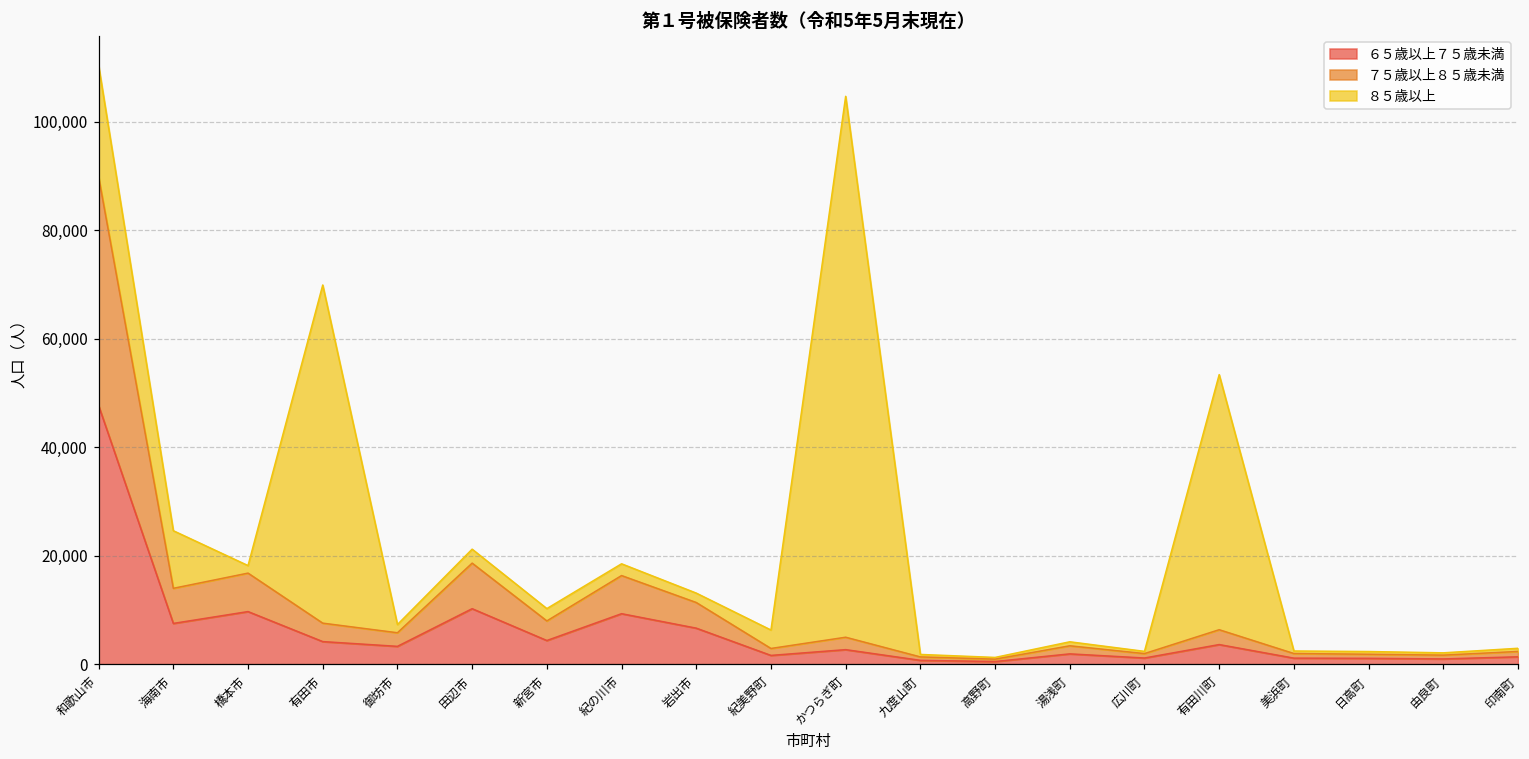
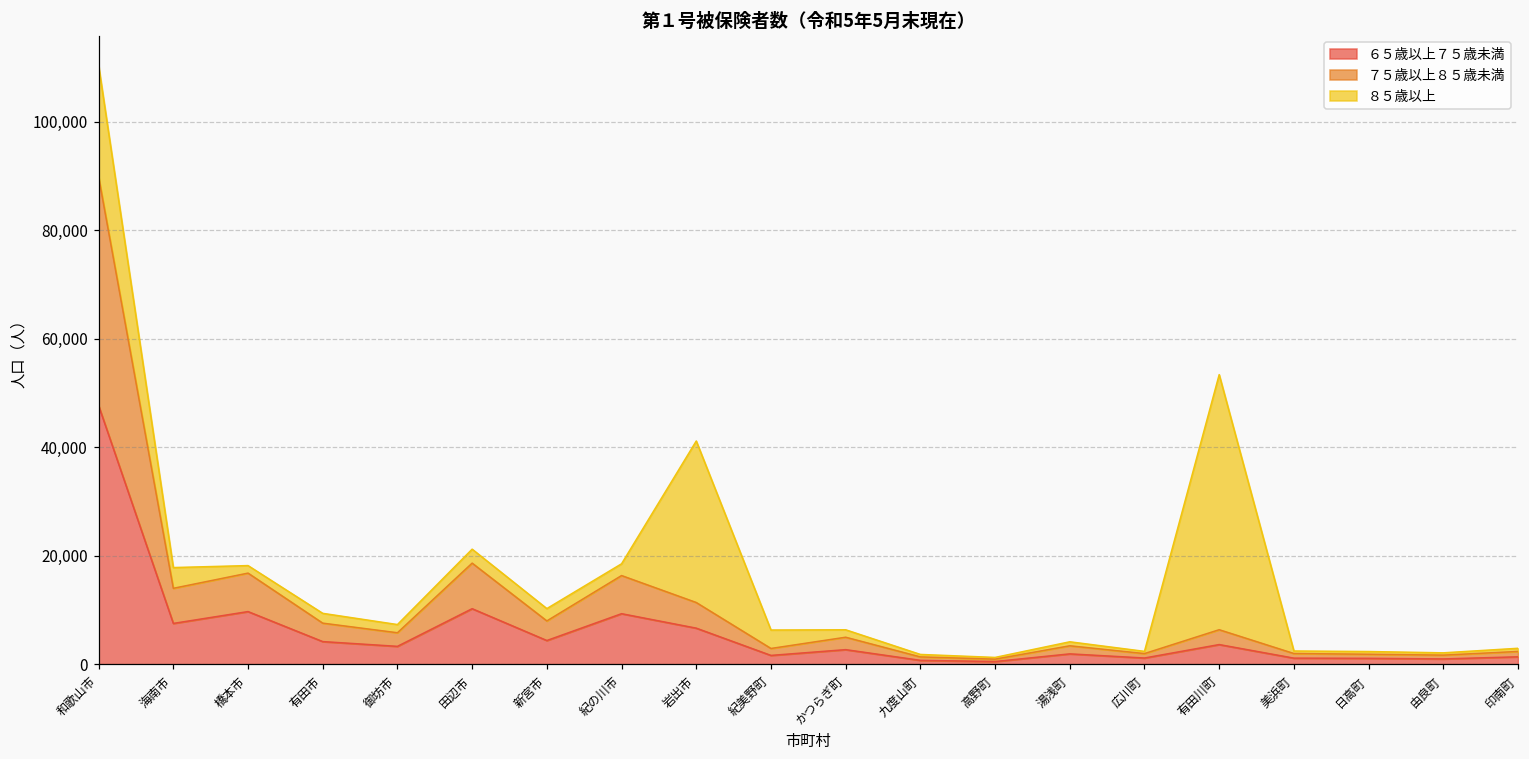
８５歳以上, 海南市: 11,000 -> 4,000
８５歳以上, 有田市: 62,000 -> 2,000
８５歳以上, 岩出市: 2,000 -> 30,000
８５歳以上, かつらぎ町: 100,000 -> 1,000
